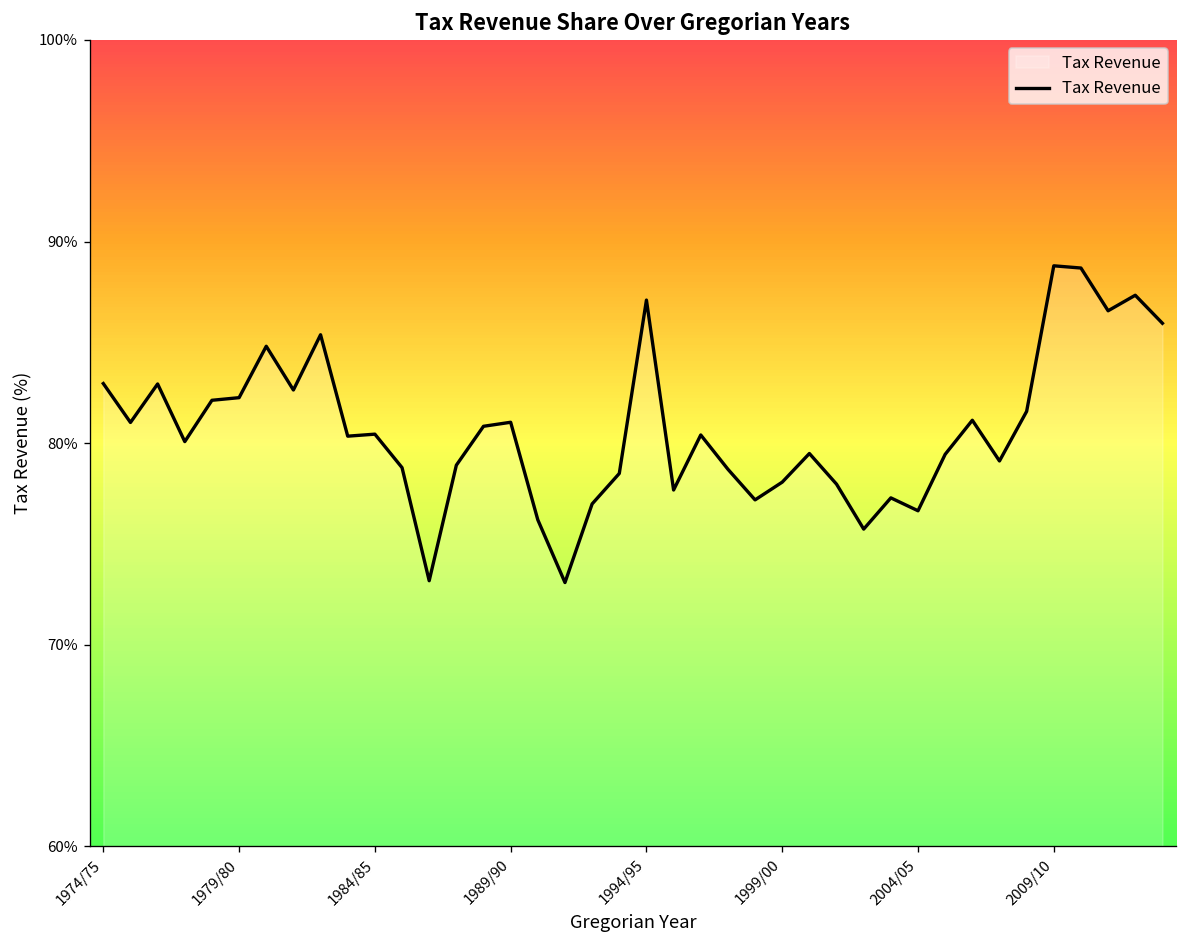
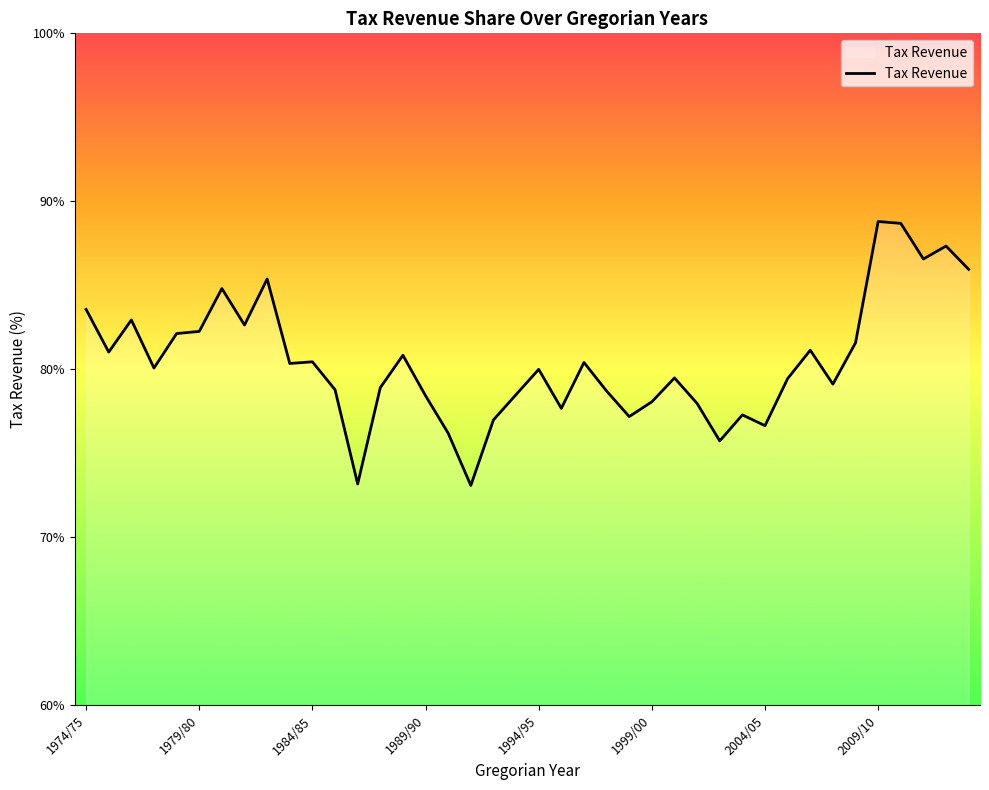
1974/75: 83.0% -> 83.6%
1989/90: 81.0% -> 78.4%
1994/95: 87.1% -> 80.0%
